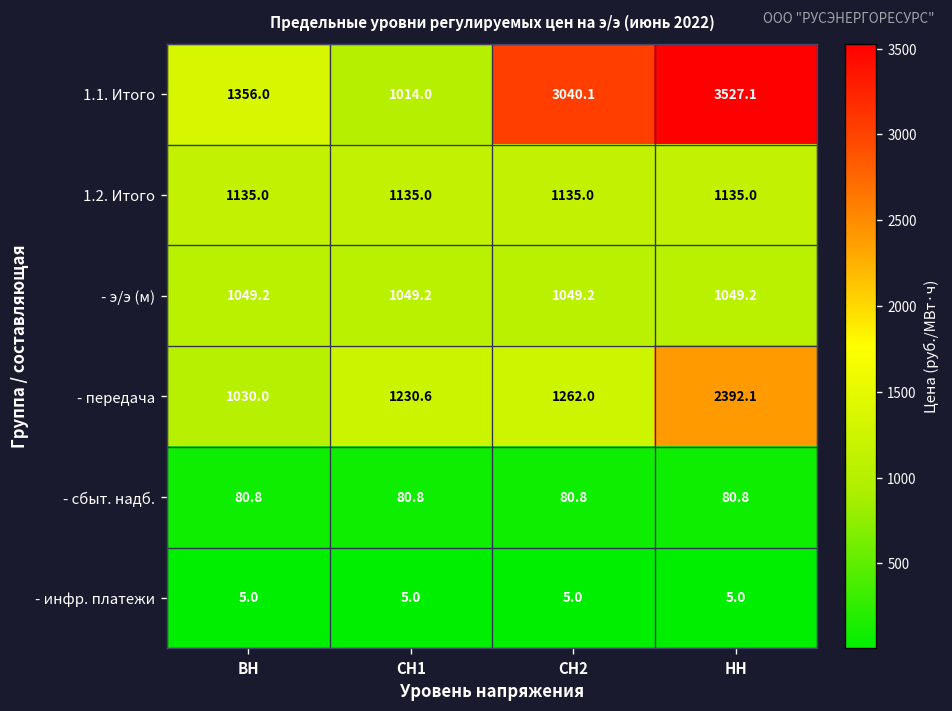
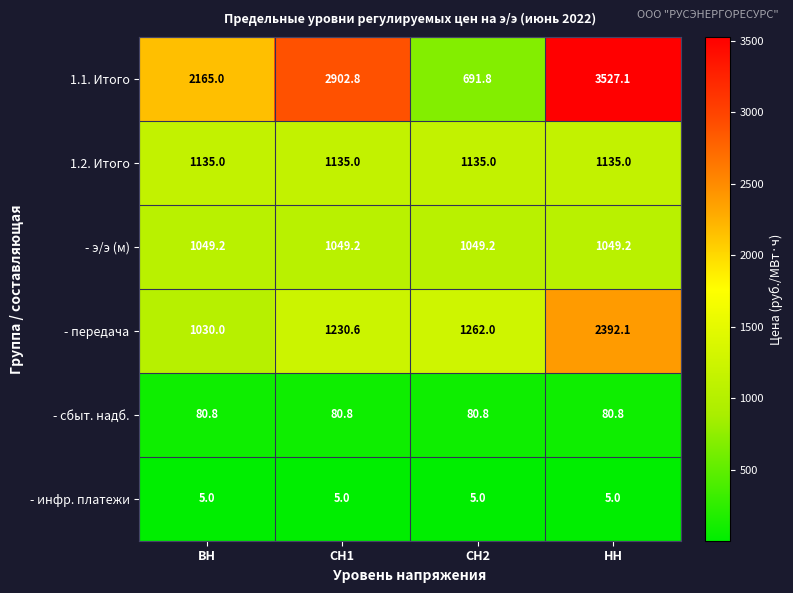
1.1. Итого, ВН: 1356.0 -> 2165.0
1.1. Итого, СН1: 1014.0 -> 2902.8
1.1. Итого, СН2: 3040.1 -> 691.8
